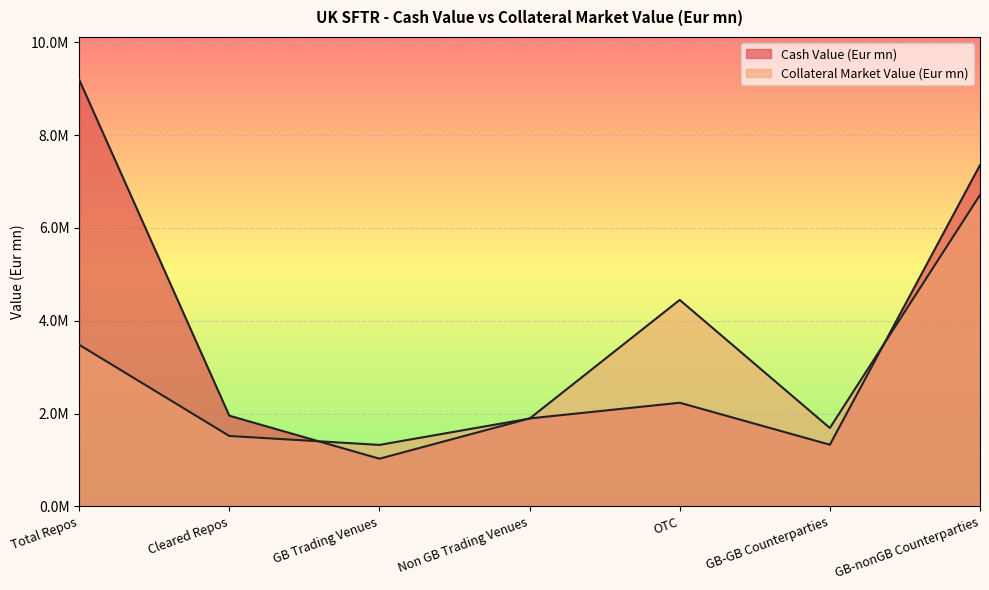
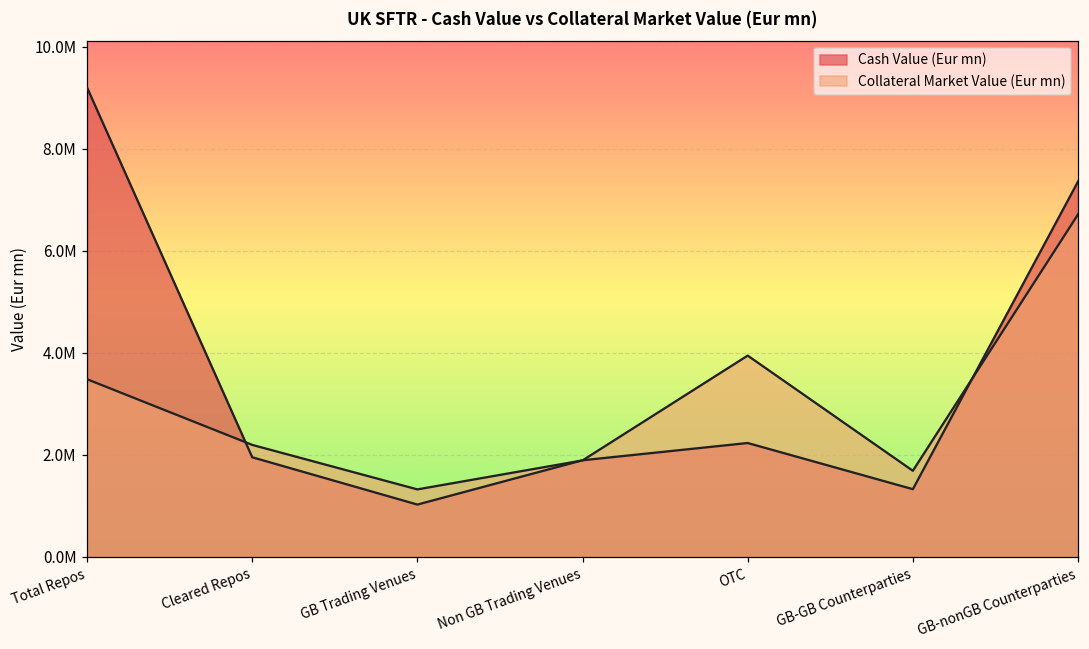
Collateral Market Value (Eur mn), Cleared Repos: 1500000 -> 2200000
Collateral Market Value (Eur mn), OTC: 4400000 -> 3900000
